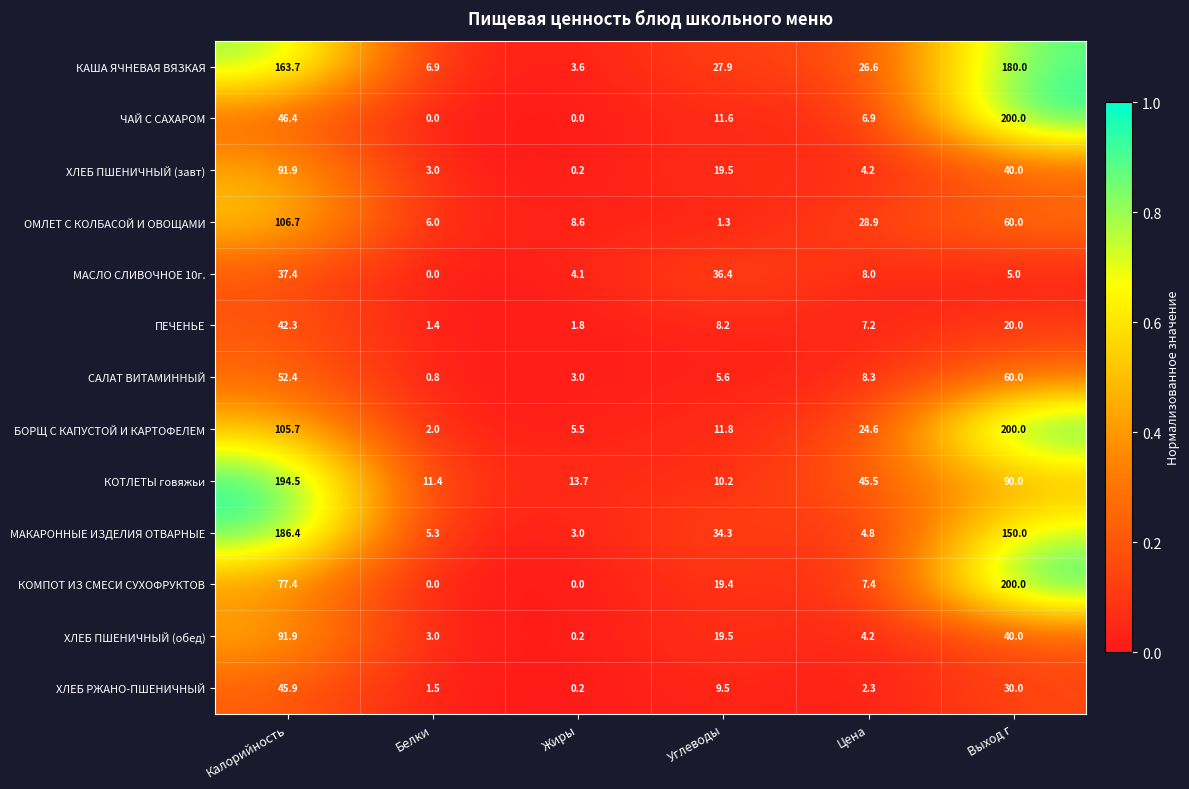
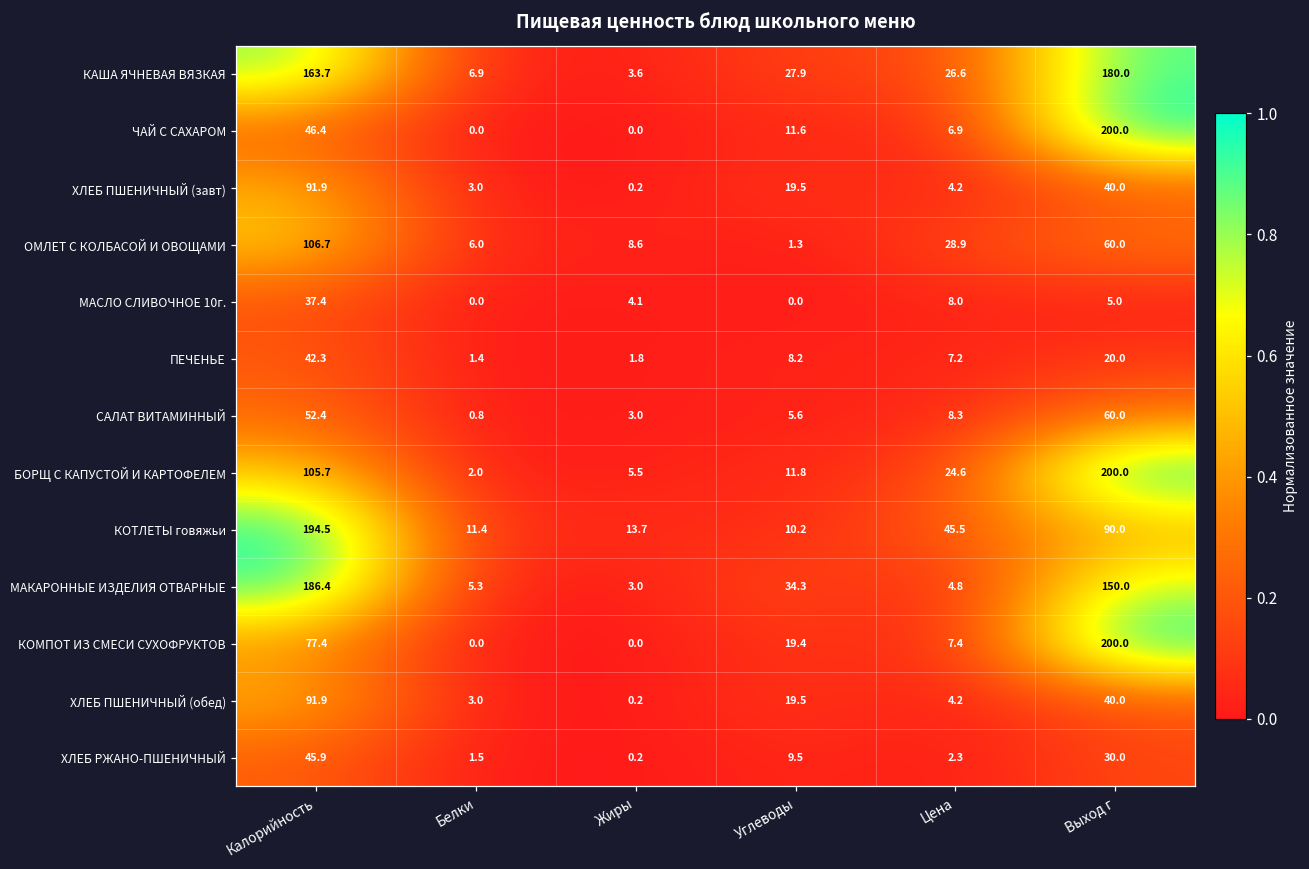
МАСЛО СЛИВОЧНОЕ 10г., Углеводы: 36.4 -> 0.0
